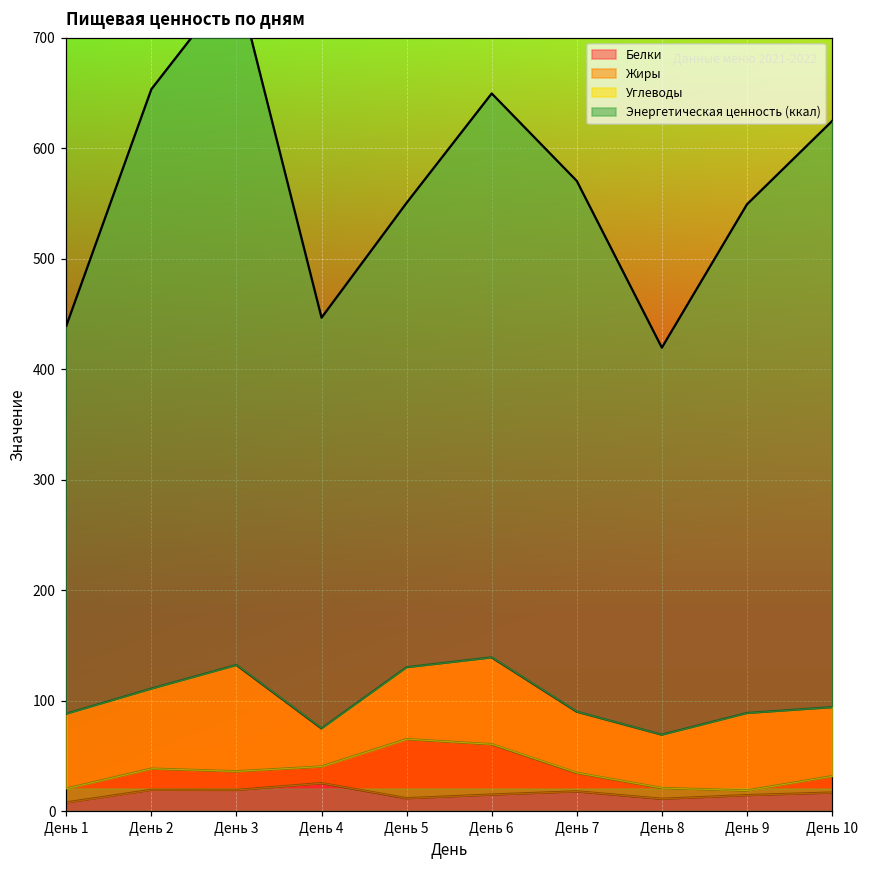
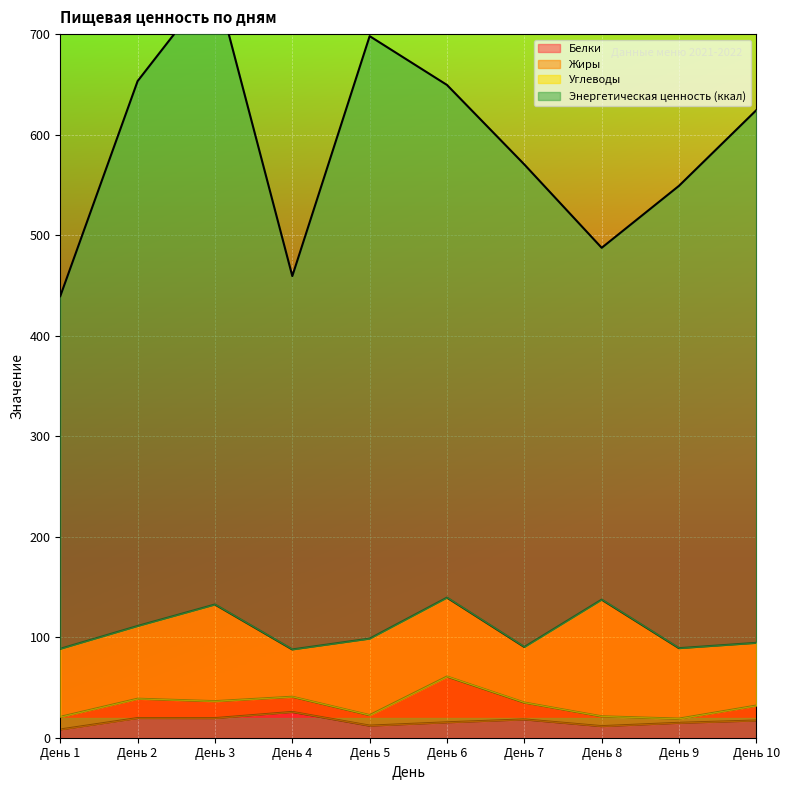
Углеводы, День 4: 34 -> 47
Жиры, День 5: 54 -> 11
Углеводы, День 5: 65 -> 76
Энергетическая ценность (ккал), День 5: 420 -> 599
Углеводы, День 8: 48 -> 116
